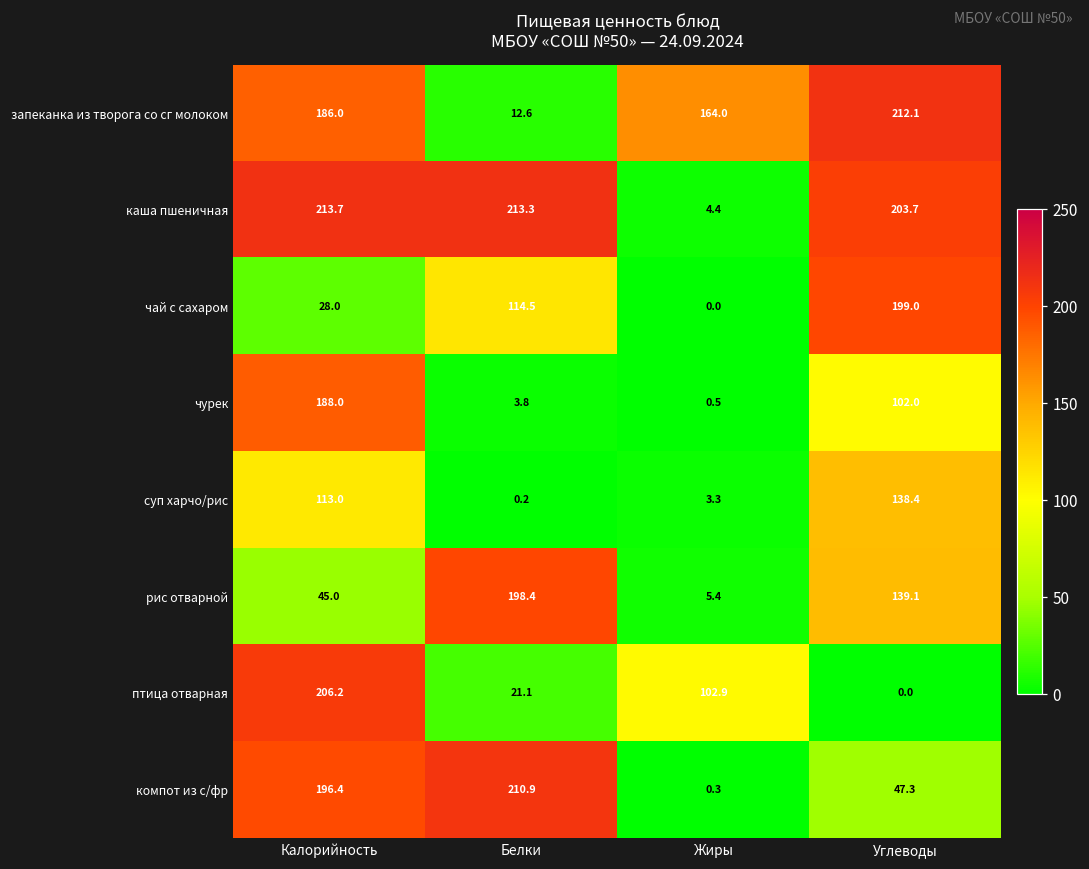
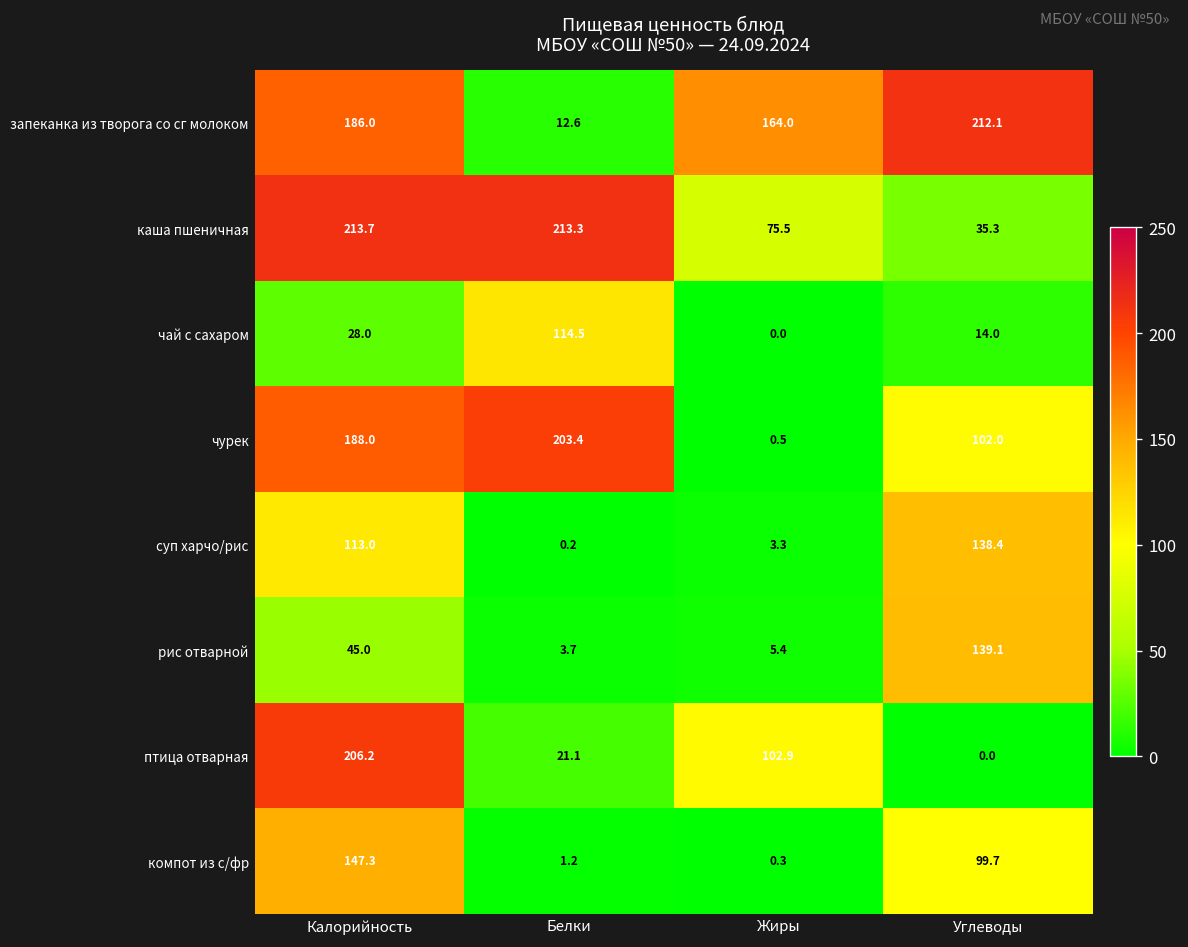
каша пшеничная, Жиры: 4.4 -> 75.5
каша пшеничная, Углеводы: 203.7 -> 35.3
чай с сахаром, Углеводы: 199.0 -> 14.0
чурек, Белки: 3.8 -> 203.4
рис отварной, Белки: 198.4 -> 3.7
компот из с/фр, Калорийность: 196.4 -> 147.3
компот из с/фр, Белки: 210.9 -> 1.2
компот из с/фр, Углеводы: 47.3 -> 99.7
